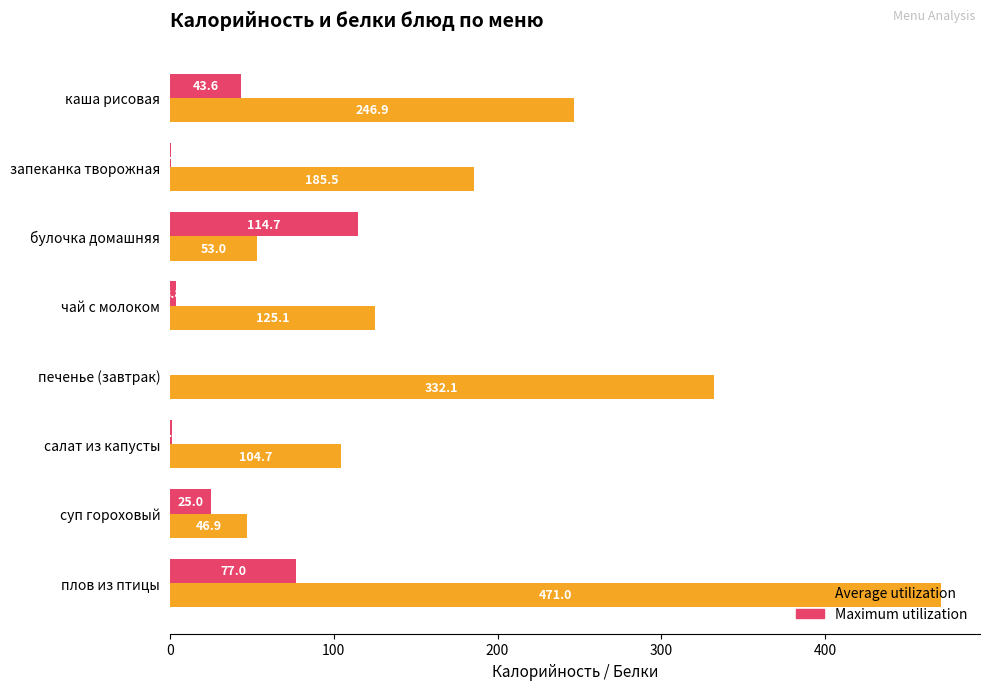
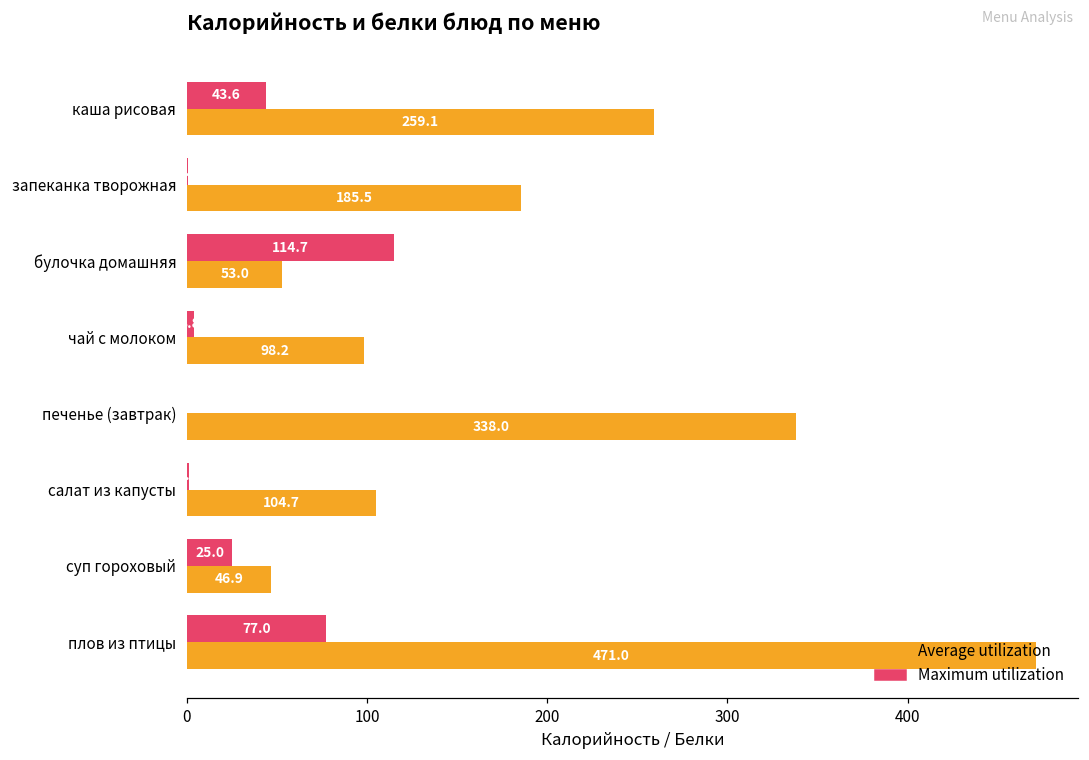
Average utilization, каша рисовая: 246.9 -> 259.1
Average utilization, чай с молоком: 125.1 -> 98.2
Average utilization, печенье (завтрак): 332.1 -> 338.0
